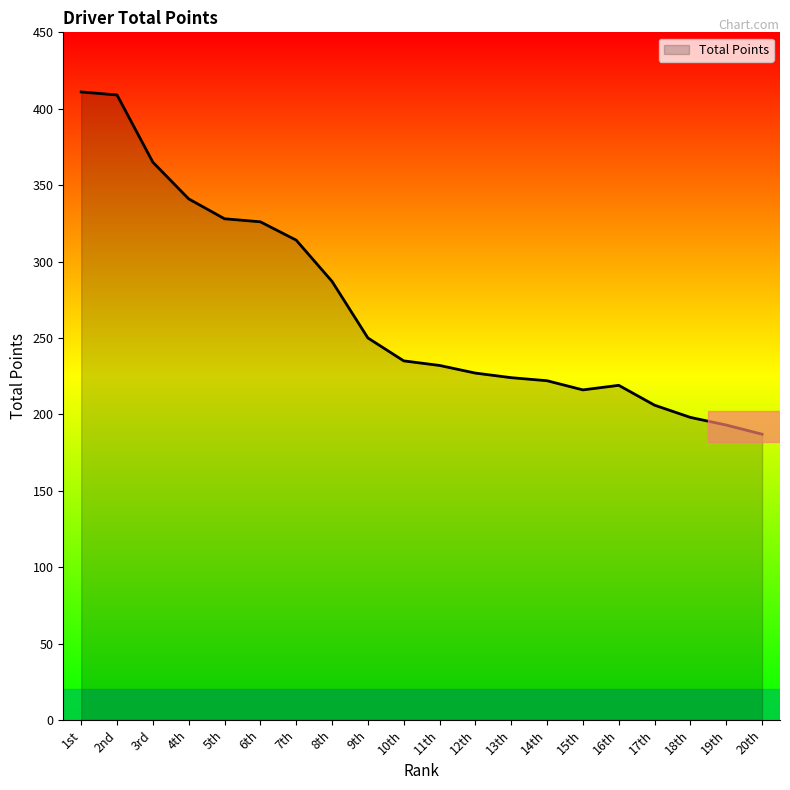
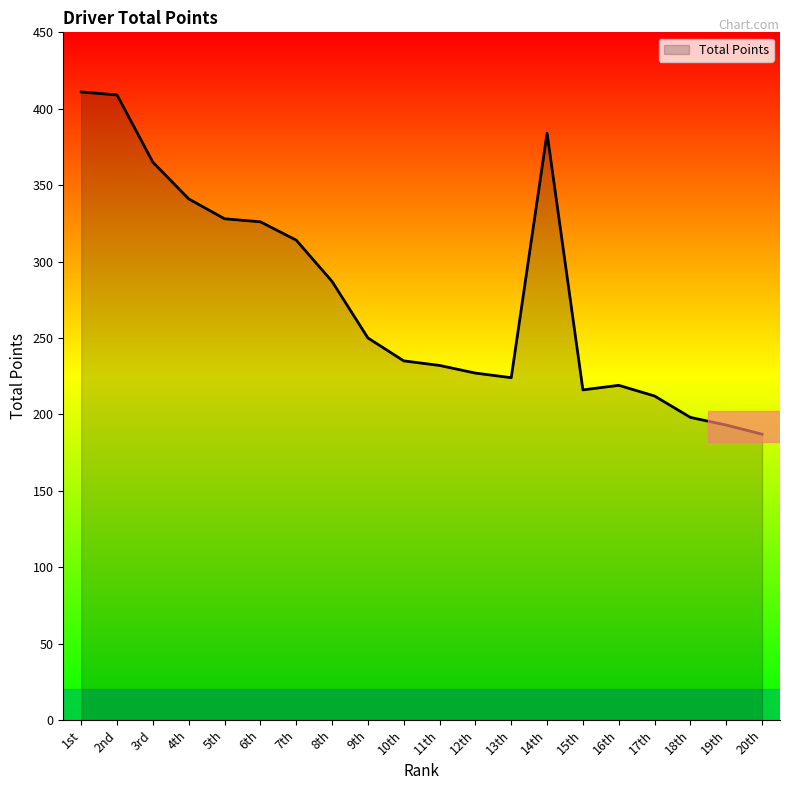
14th: 222 -> 384
17th: 206 -> 212
